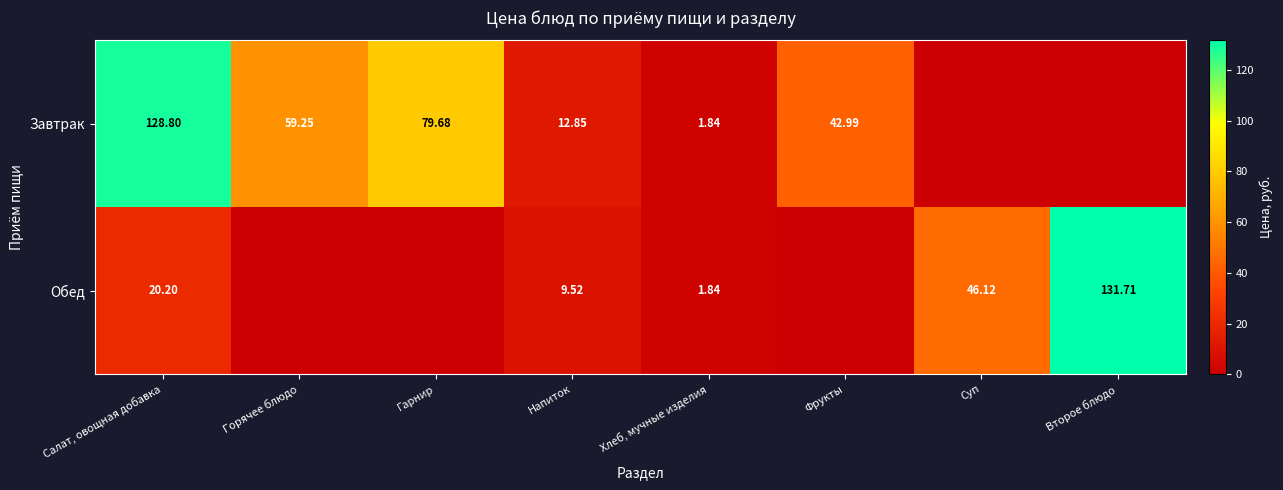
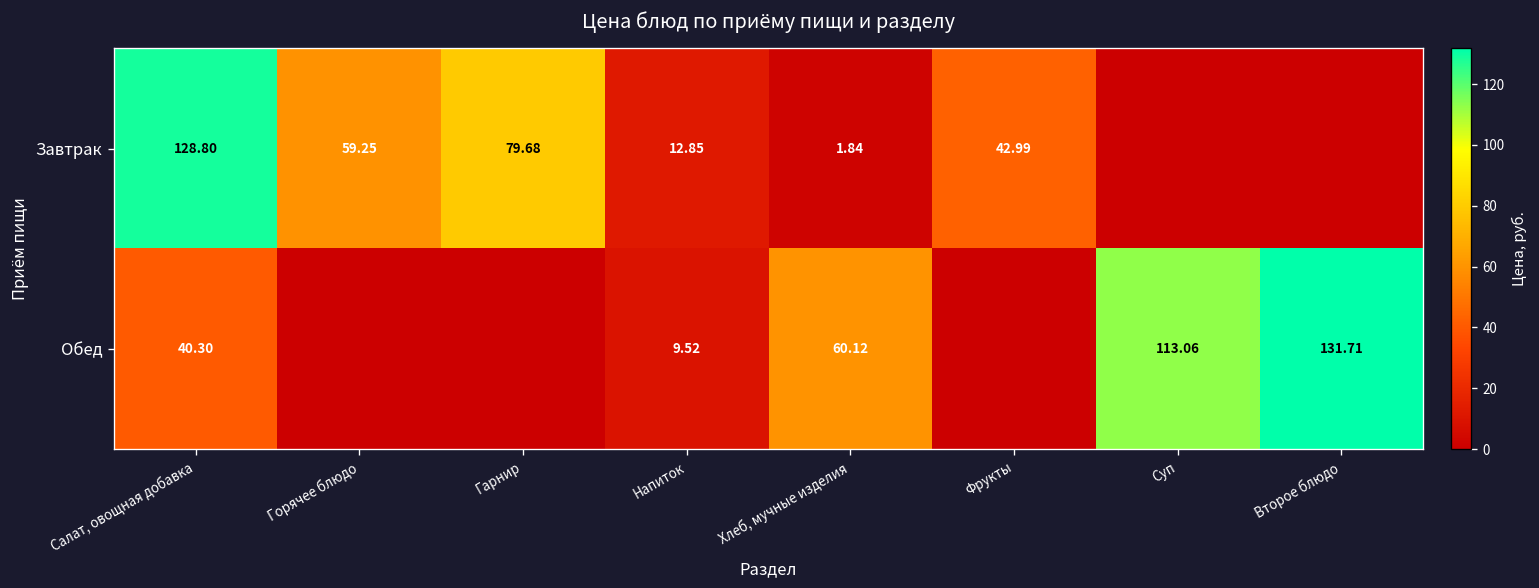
Обед, Салат, овощная добавка: 20.20 -> 40.30
Обед, Хлеб, мучные изделия: 1.84 -> 60.12
Обед, Суп: 46.12 -> 113.06
